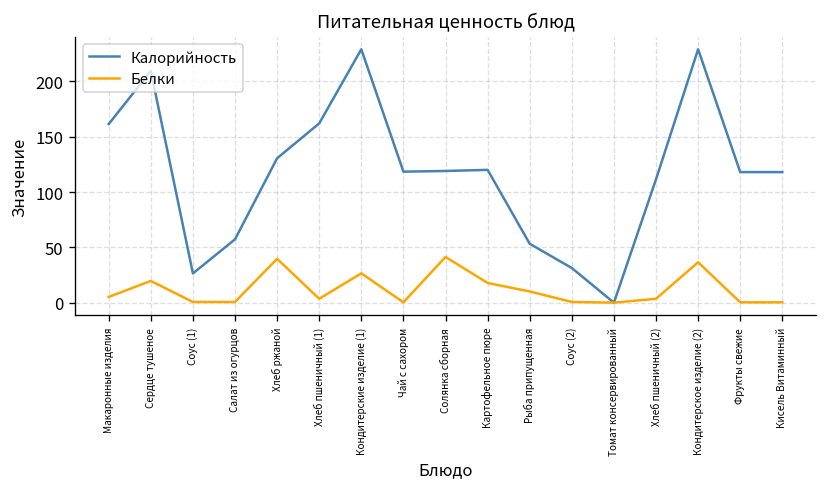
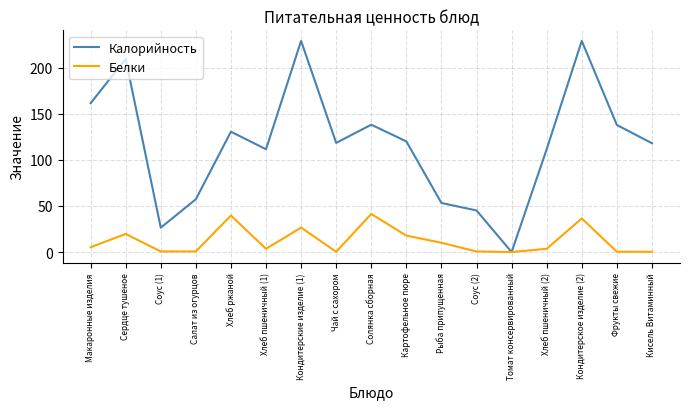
Калорийность, Хлеб пшеничный (1): 160 -> 110
Калорийность, Солянка сборная: 120 -> 140
Калорийность, Соус (2): 30 -> 50
Калорийность, Фрукты свежие: 120 -> 140
